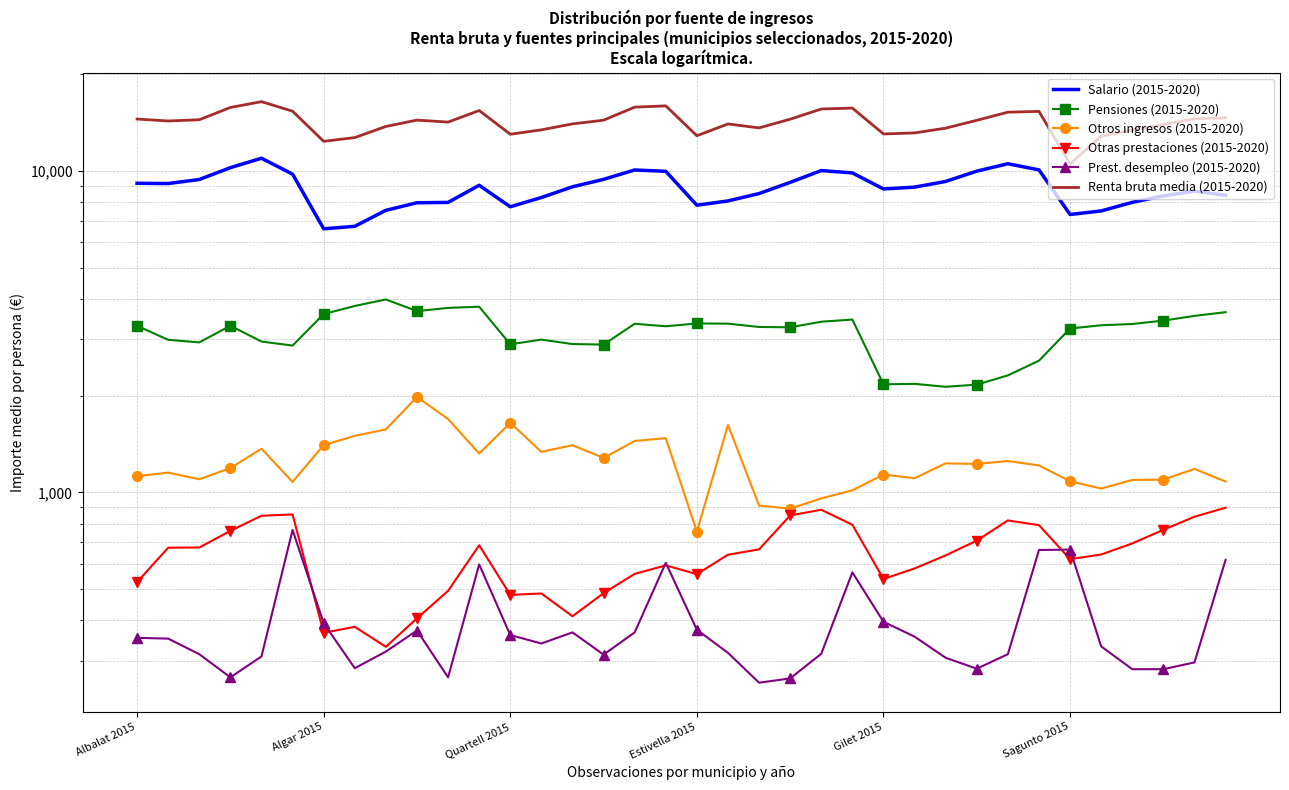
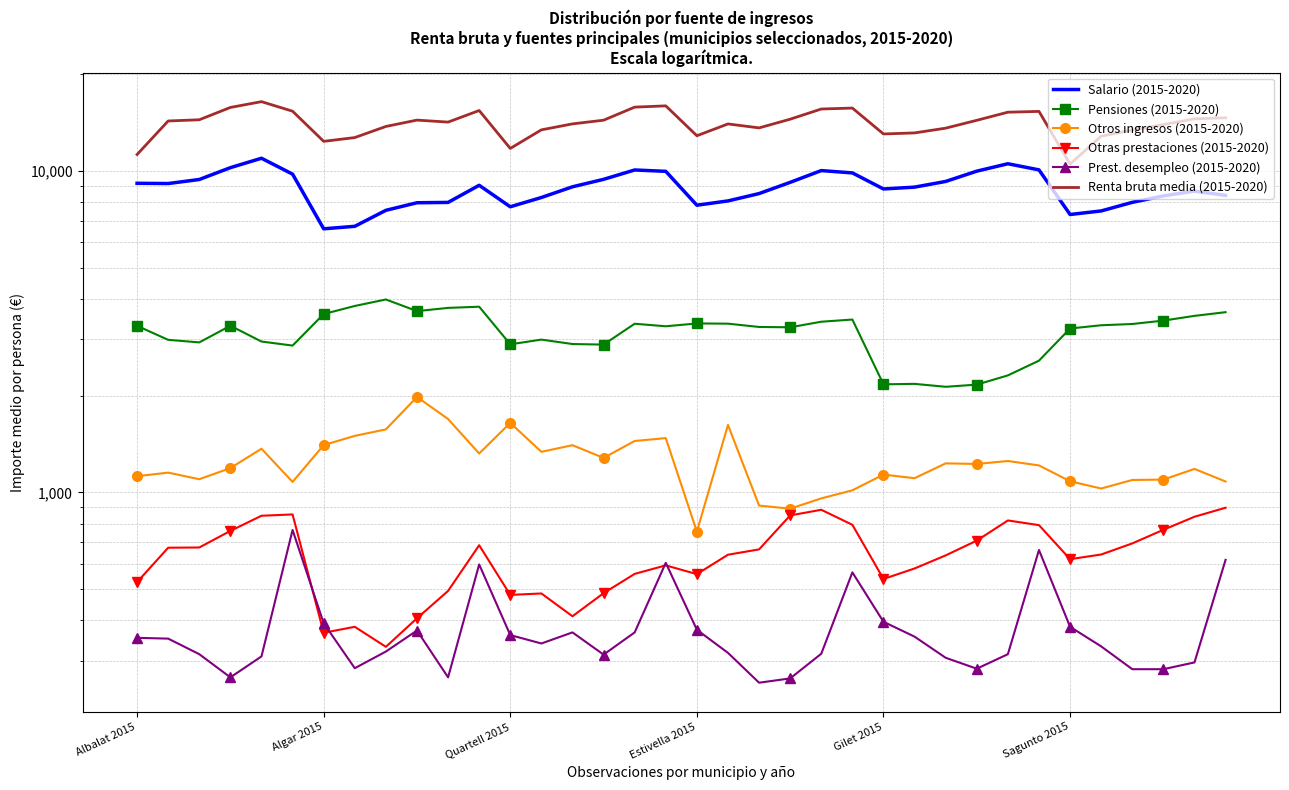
Renta bruta media (2015-2020), Albalat 2015: 14,000 -> 11,200
Renta bruta media (2015-2020), Quartell 2015: 13,000 -> 11,700
Prest. desempleo (2015-2020), Sagunto 2015: 660 -> 380
